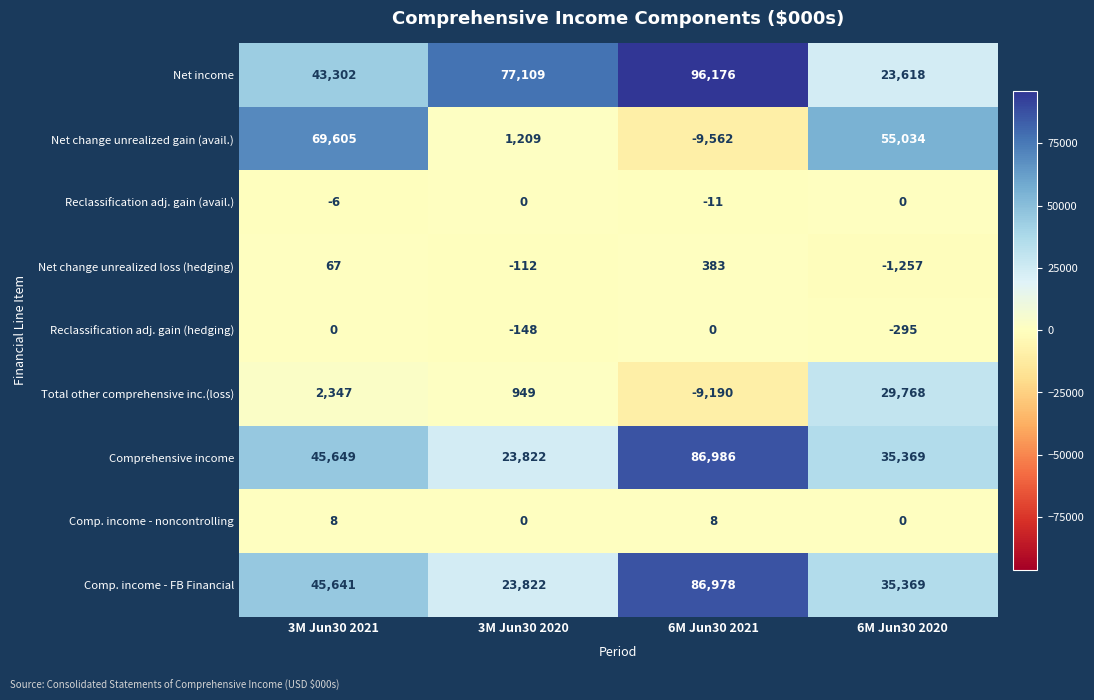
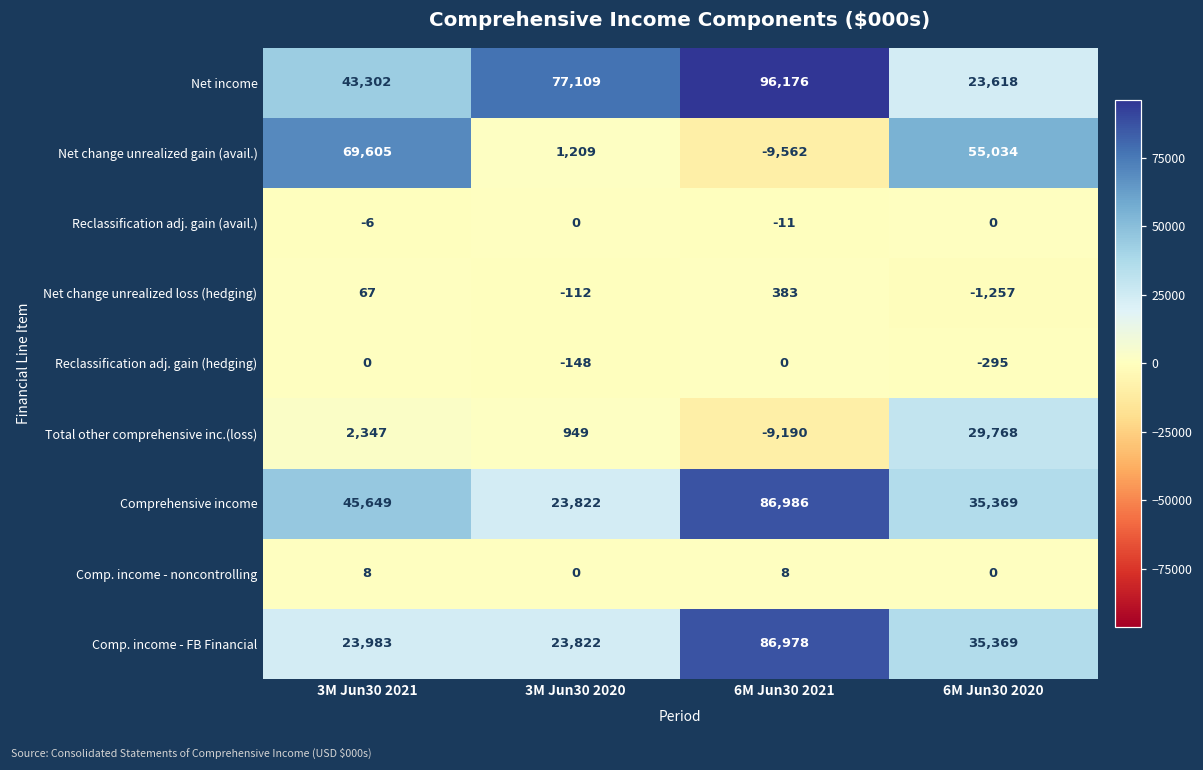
Comp. income - FB Financial, 3M Jun30 2021: 45,641 -> 23,983
